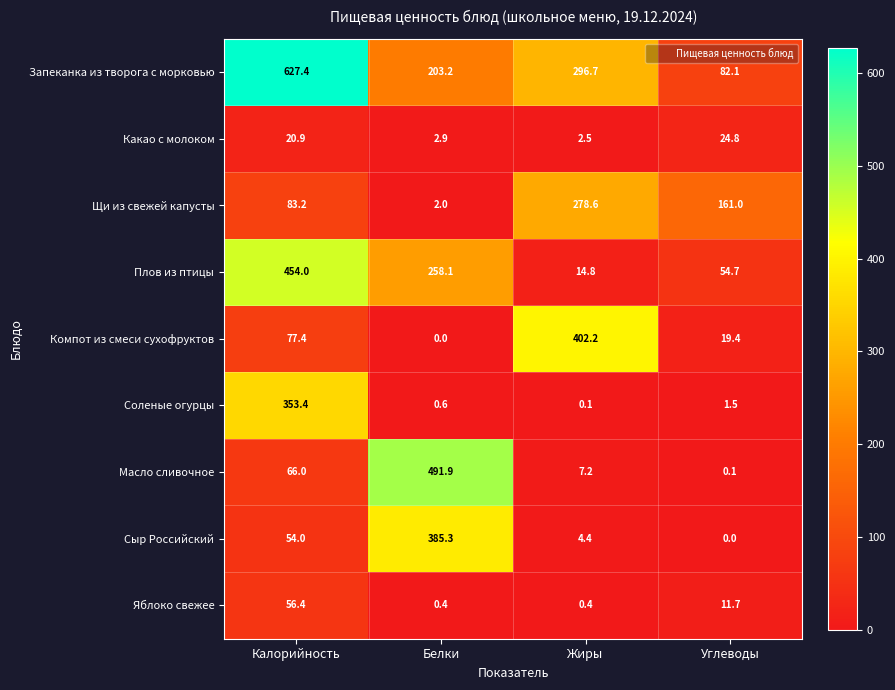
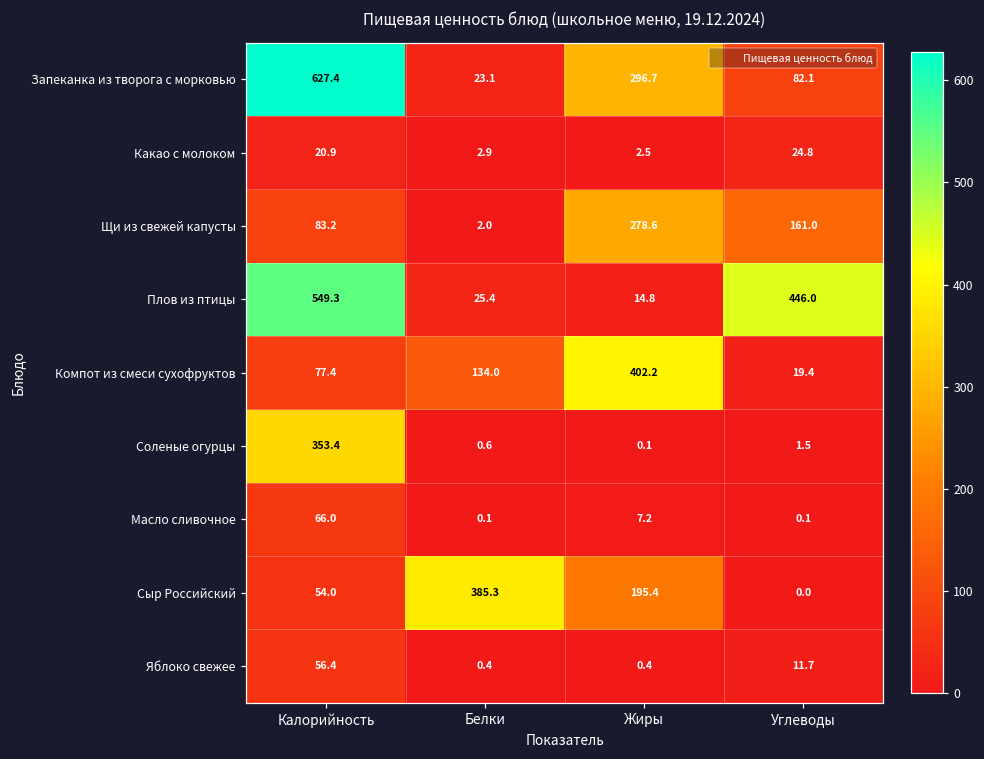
Запеканка из творога с морковью, Белки: 203.2 -> 23.1
Плов из птицы, Калорийность: 454.0 -> 549.3
Плов из птицы, Белки: 258.1 -> 25.4
Плов из птицы, Углеводы: 54.7 -> 446.0
Компот из смеси сухофруктов, Белки: 0.0 -> 134.0
Масло сливочное, Белки: 491.9 -> 0.1
Сыр Российский, Жиры: 4.4 -> 195.4
